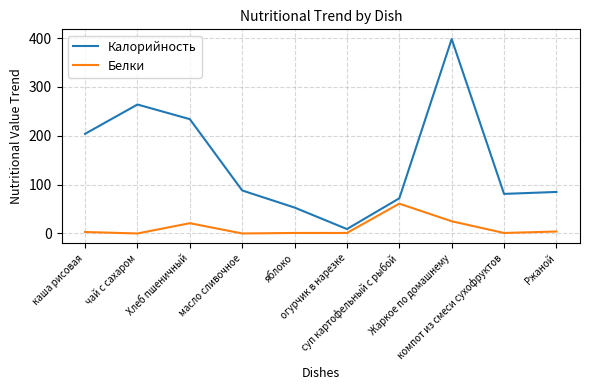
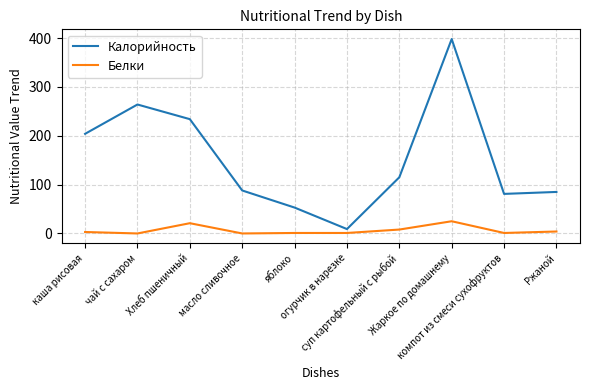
Калорийность, суп картофельный с рыбой: 70 -> 120
Белки, суп картофельный с рыбой: 60 -> 10
